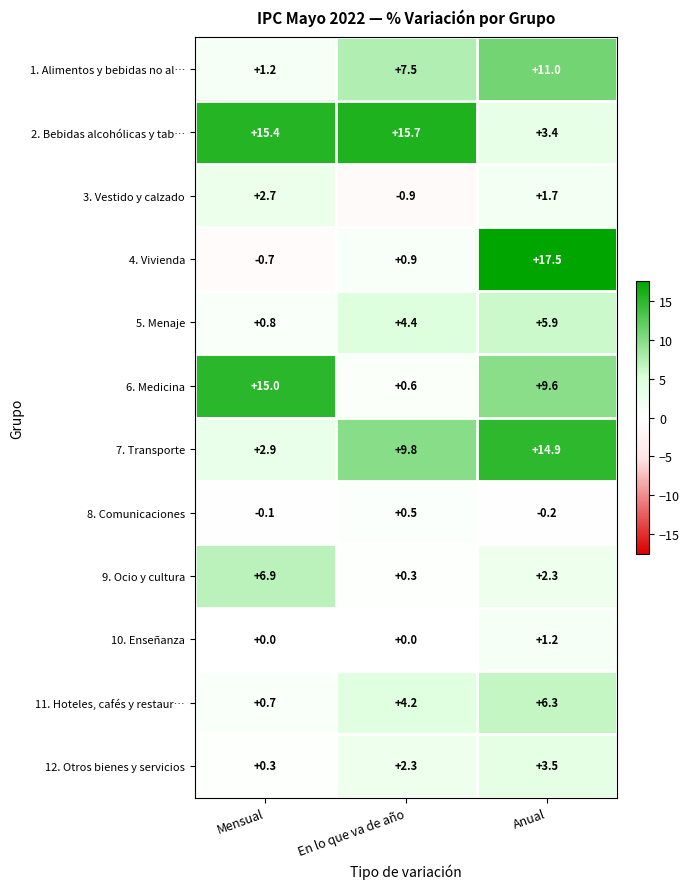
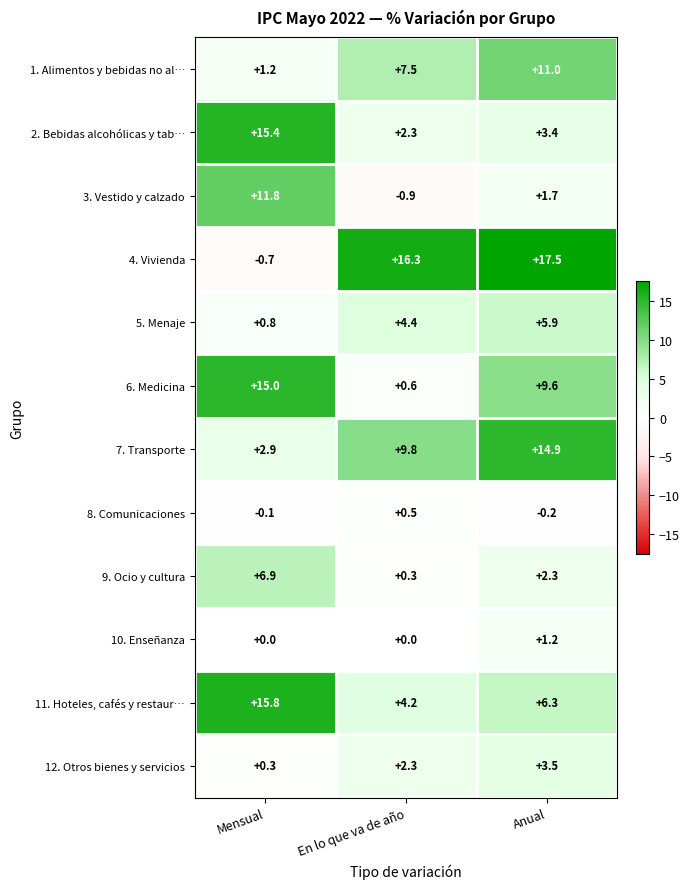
2. Bebidas alcohólicas y tab…, En lo que va de año: +15.7 -> +2.3
3. Vestido y calzado, Mensual: +2.7 -> +11.8
4. Vivienda, En lo que va de año: +0.9 -> +16.3
11. Hoteles, cafés y restaur…, Mensual: +0.7 -> +15.8
